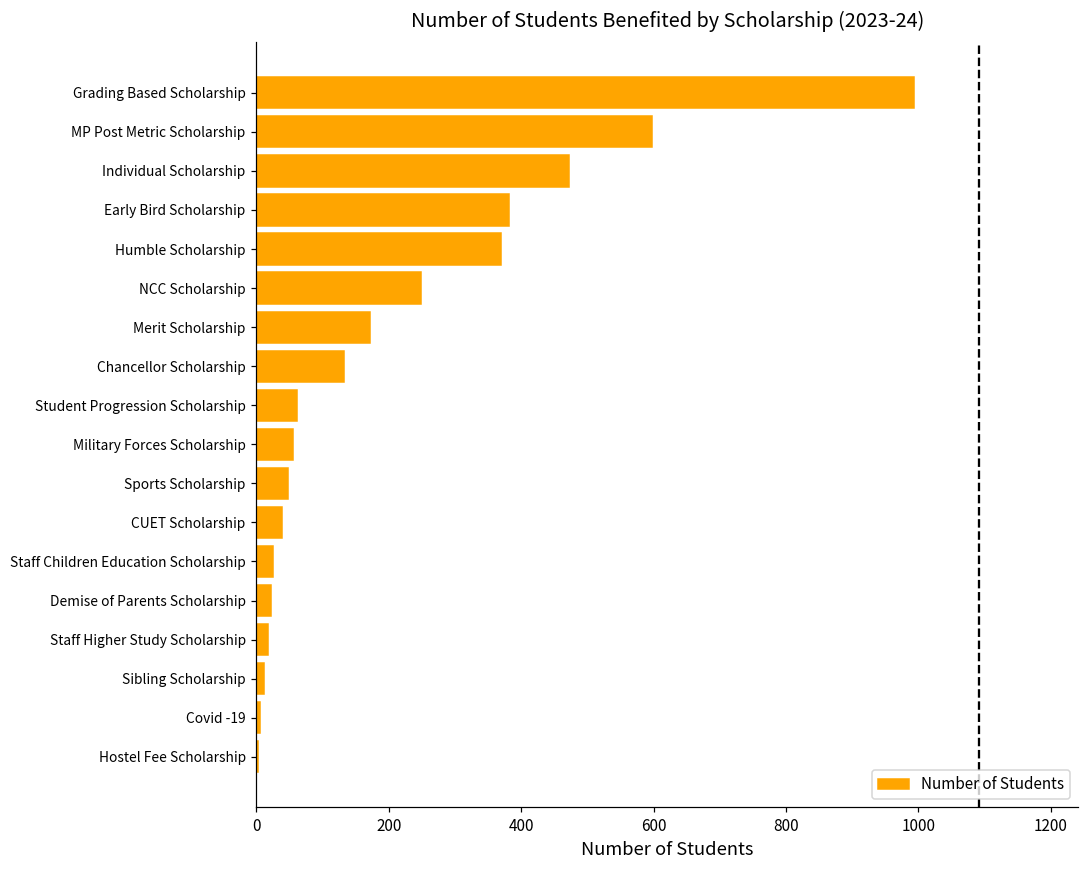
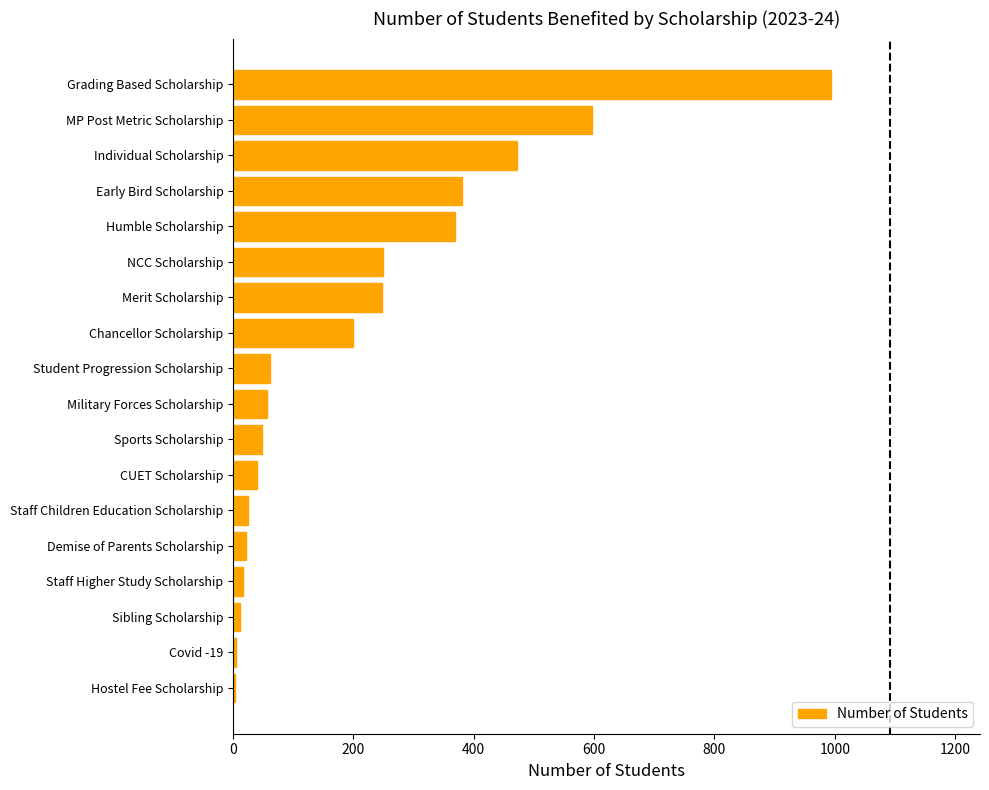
Merit Scholarship: 170 -> 250
Chancellor Scholarship: 130 -> 200
